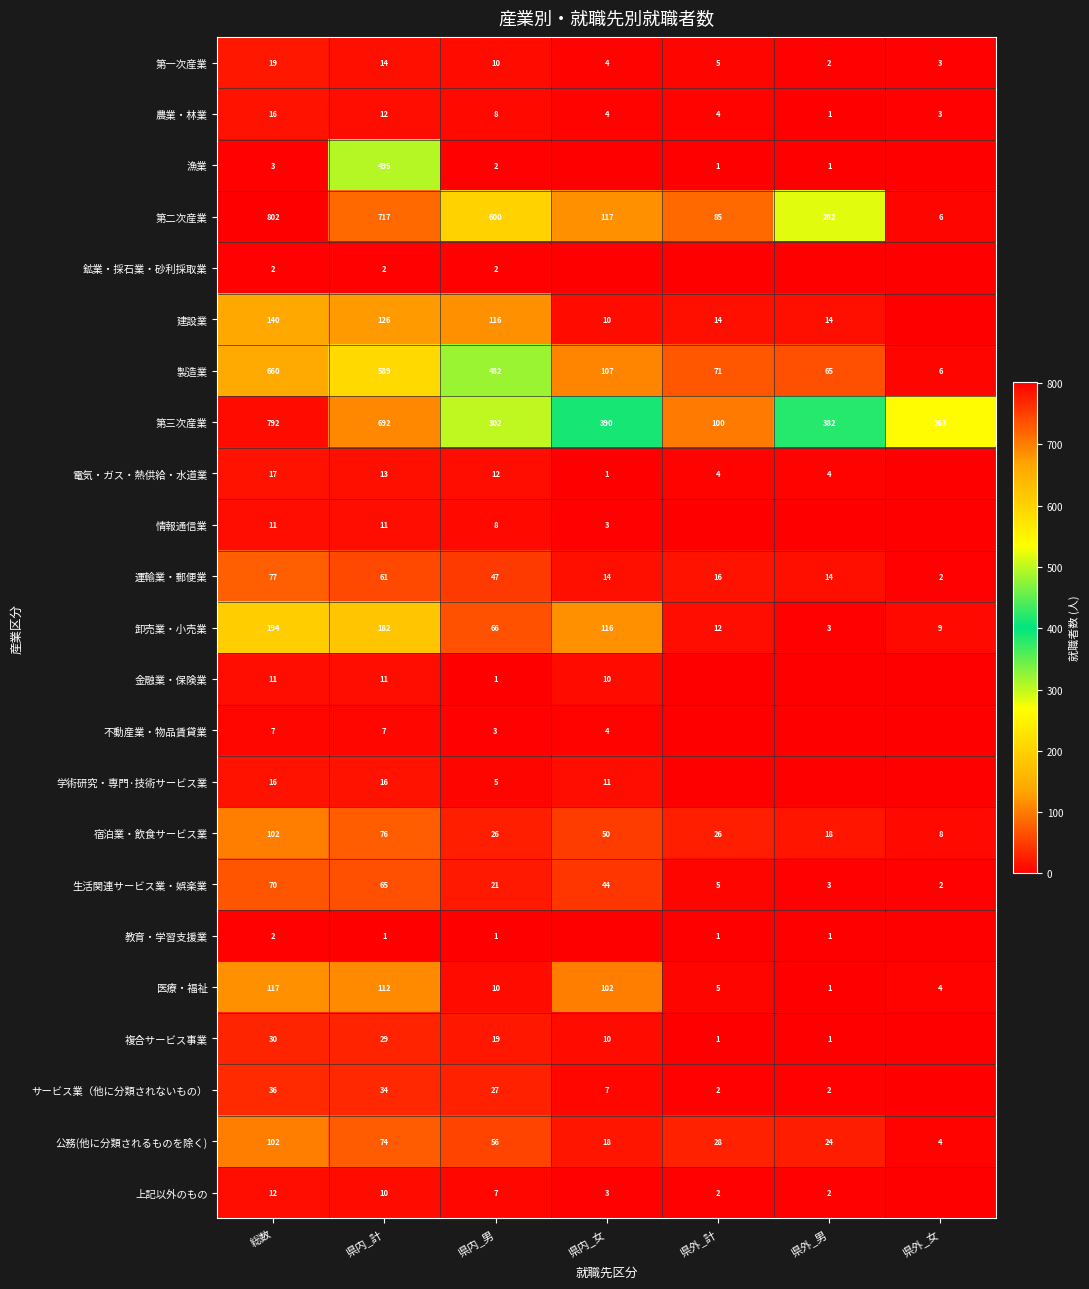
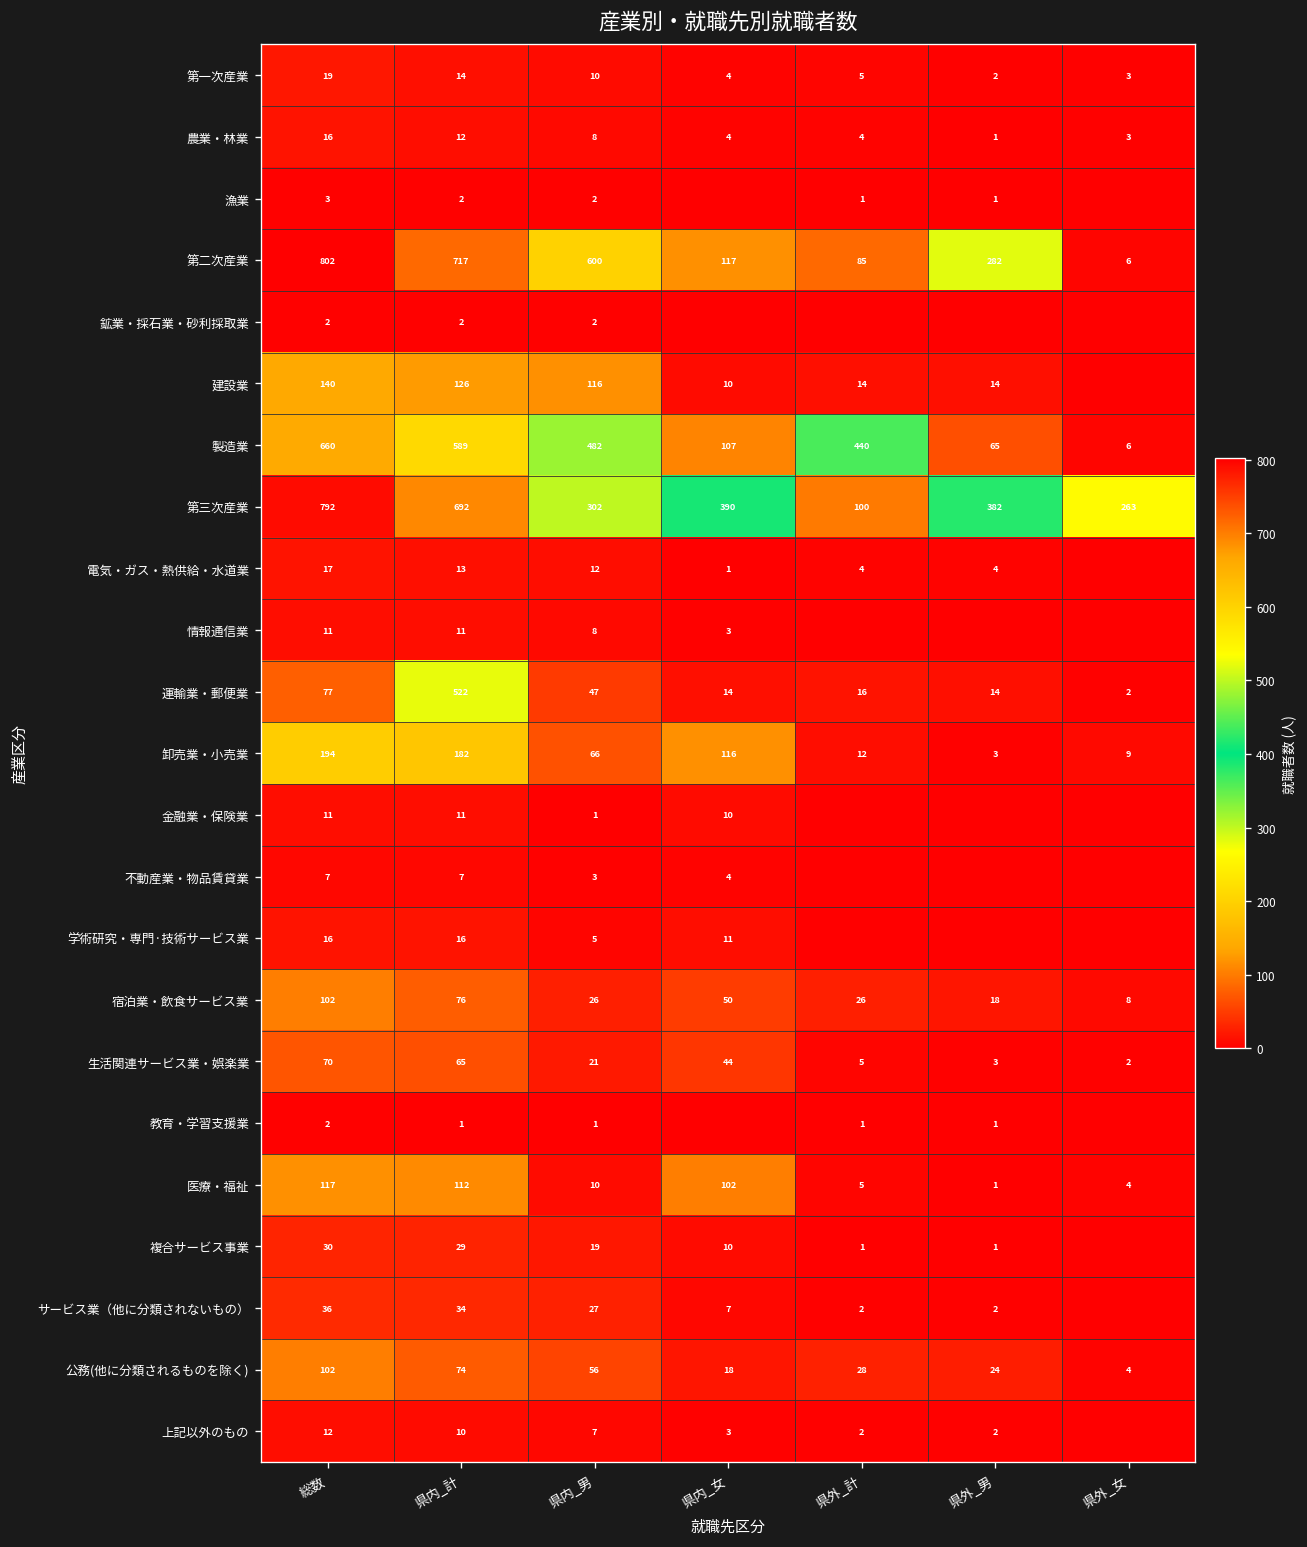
漁業, 県内_計: 495 -> 2
製造業, 県外_計: 71 -> 440
運輸業・郵便業, 県内_計: 61 -> 522
